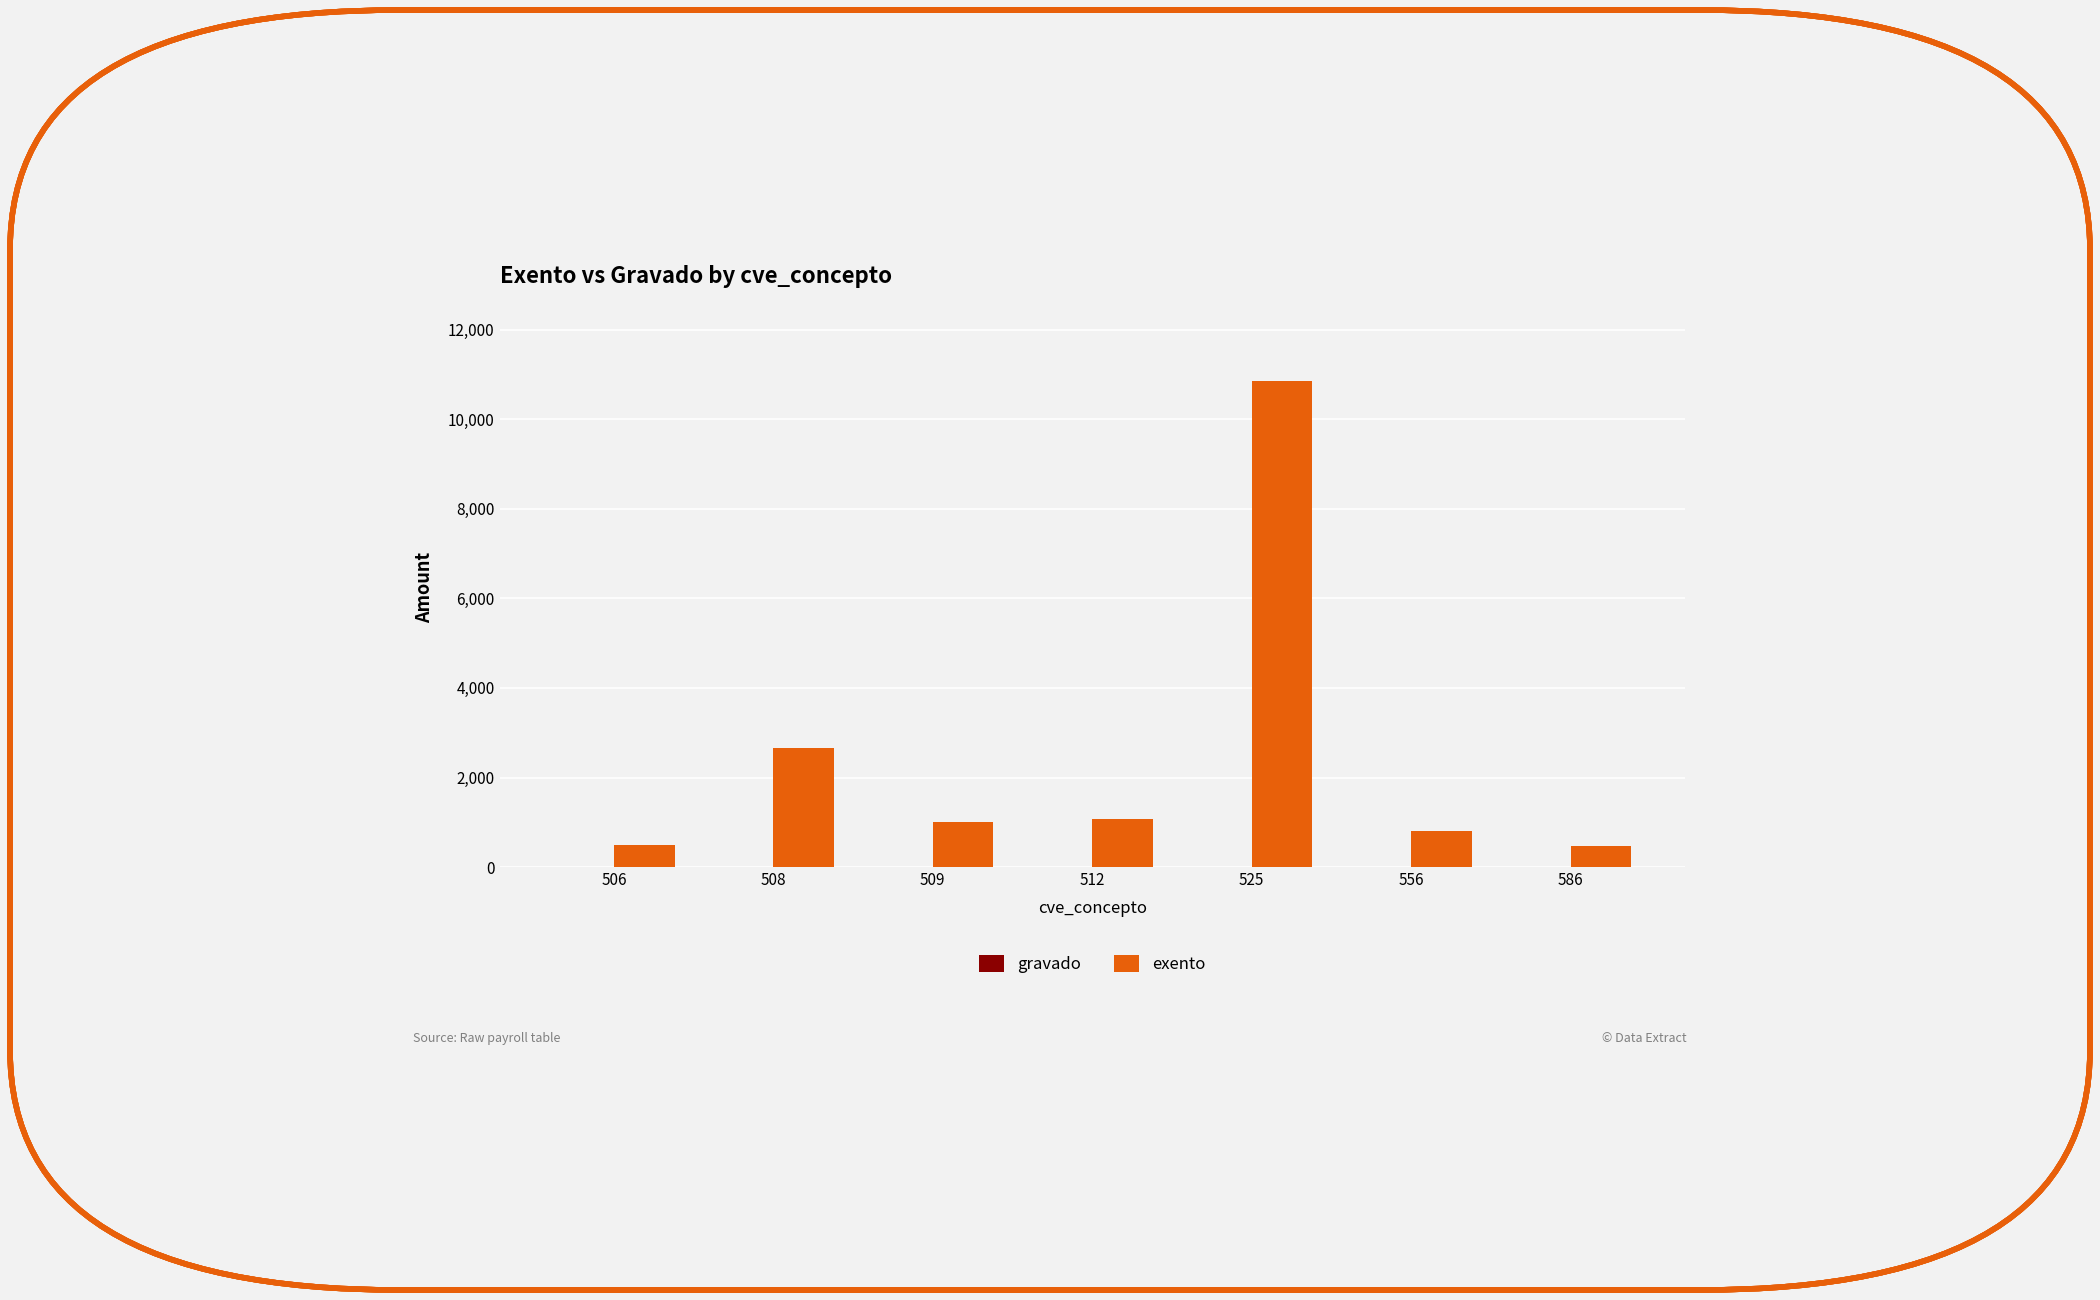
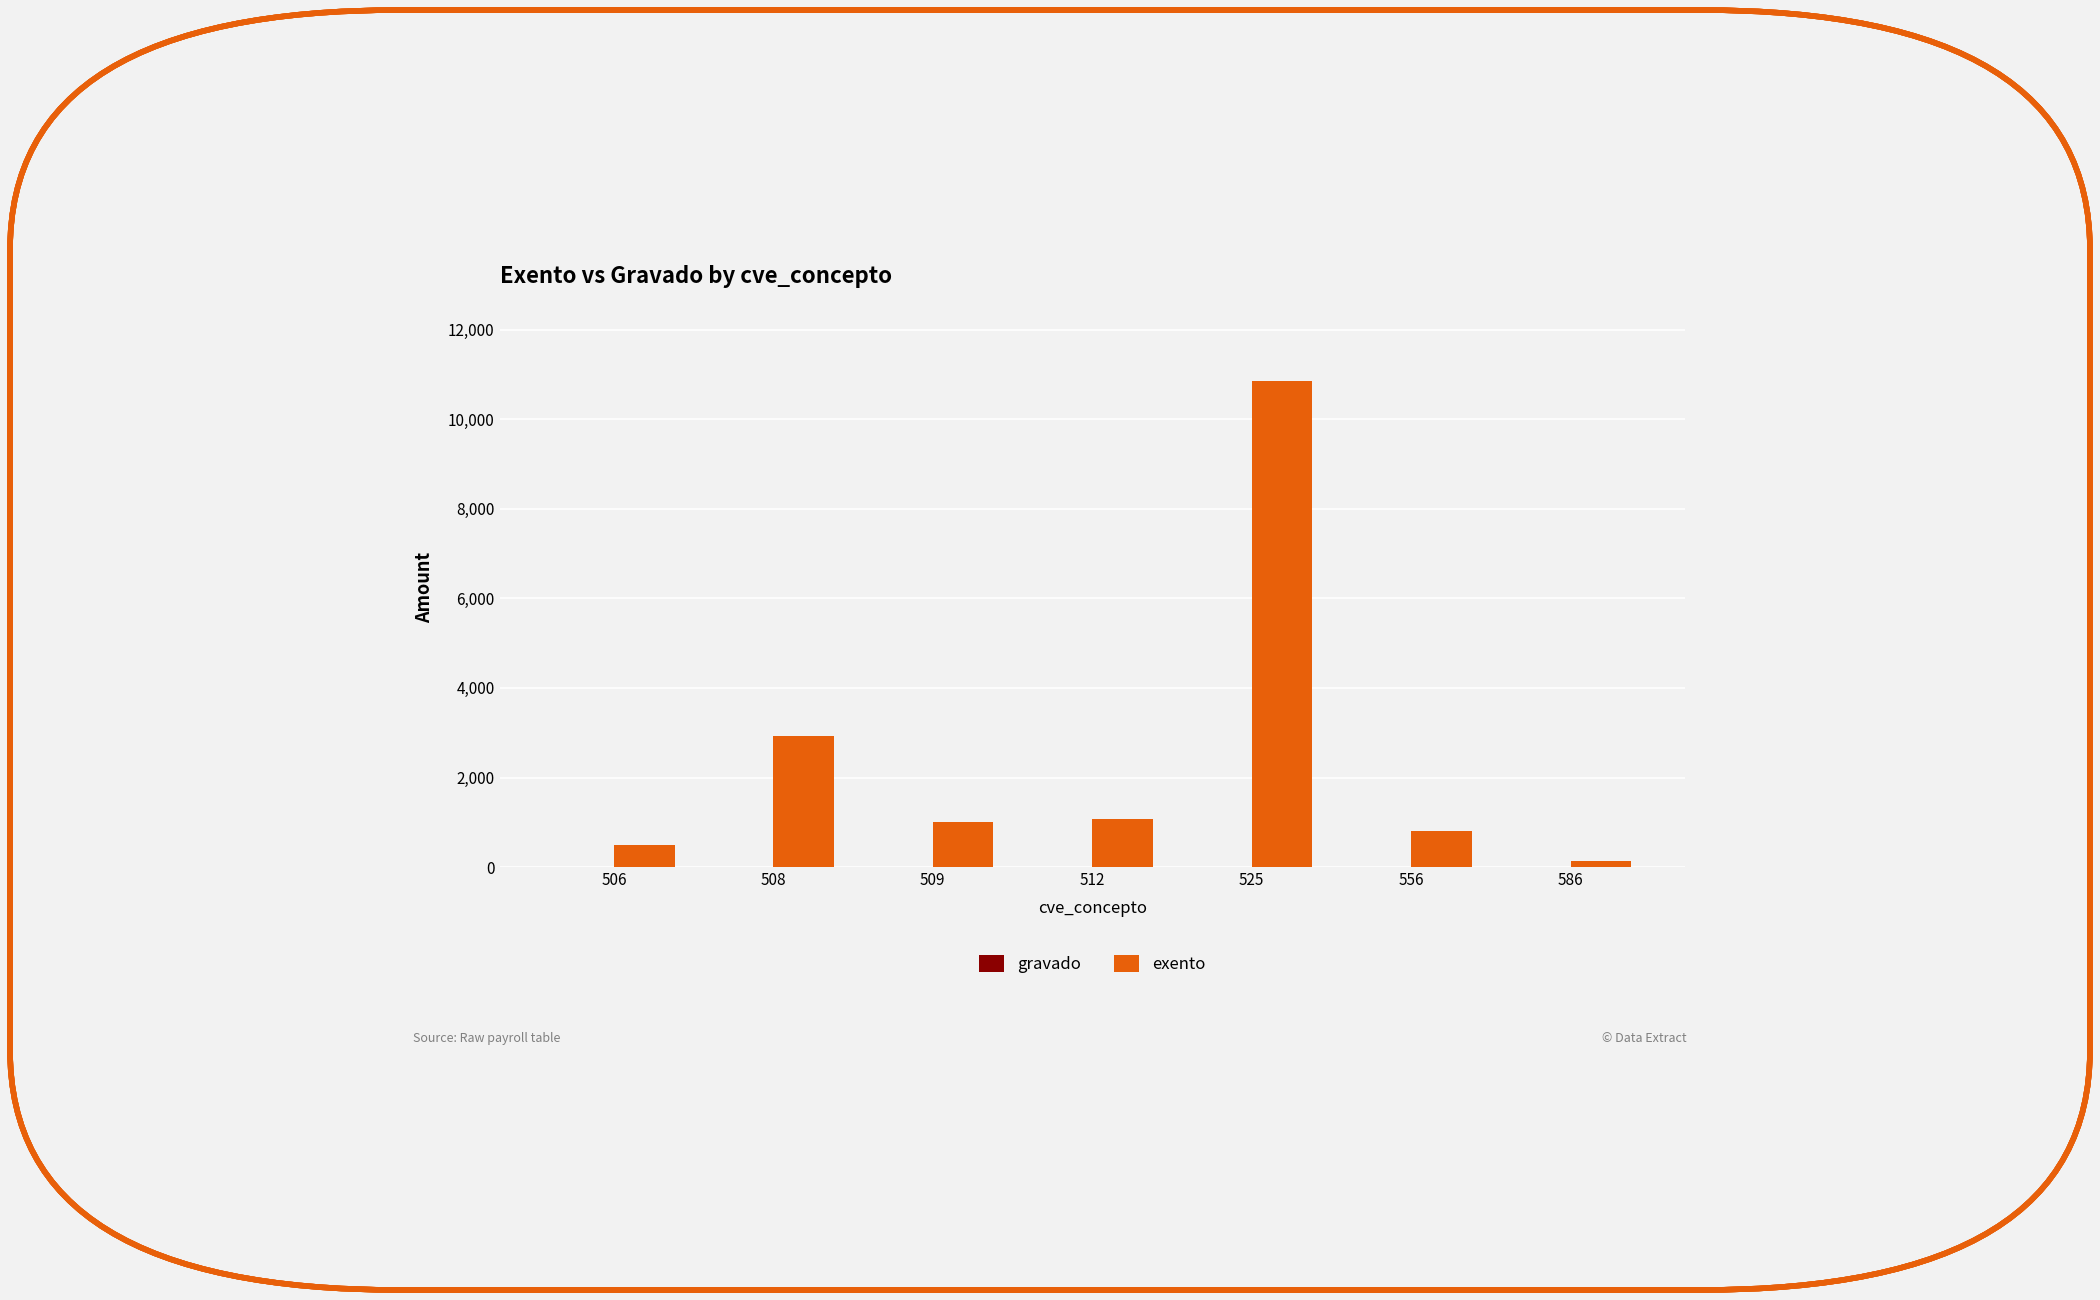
exento, 508: 2,700 -> 2,900
exento, 586: 500 -> 100
